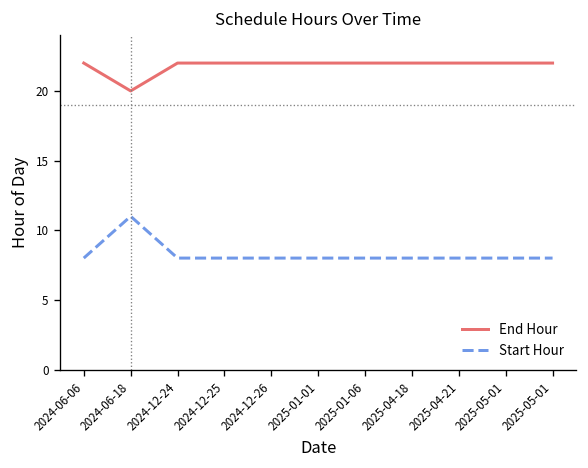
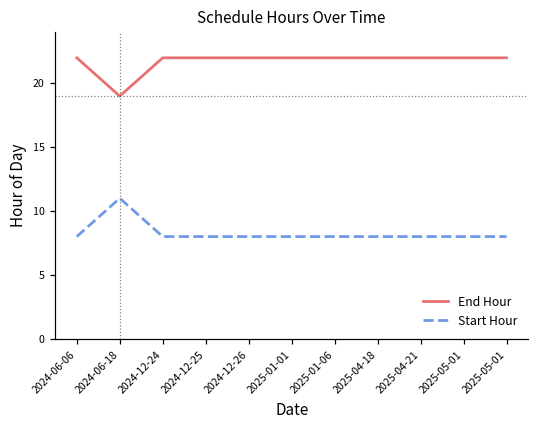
End Hour, 2024-06-18: 20 -> 19
